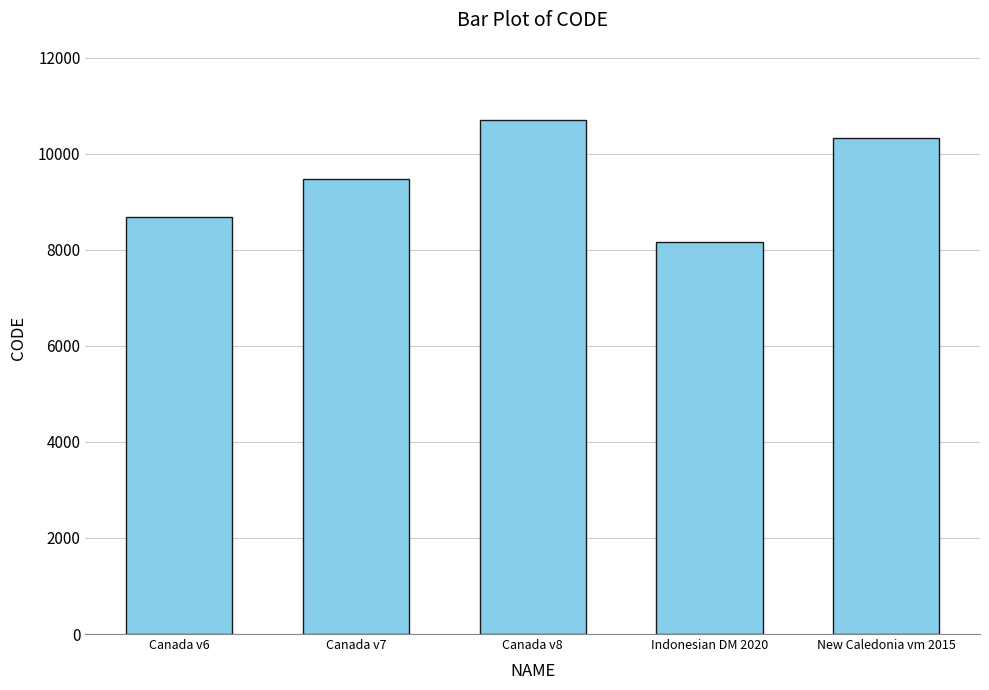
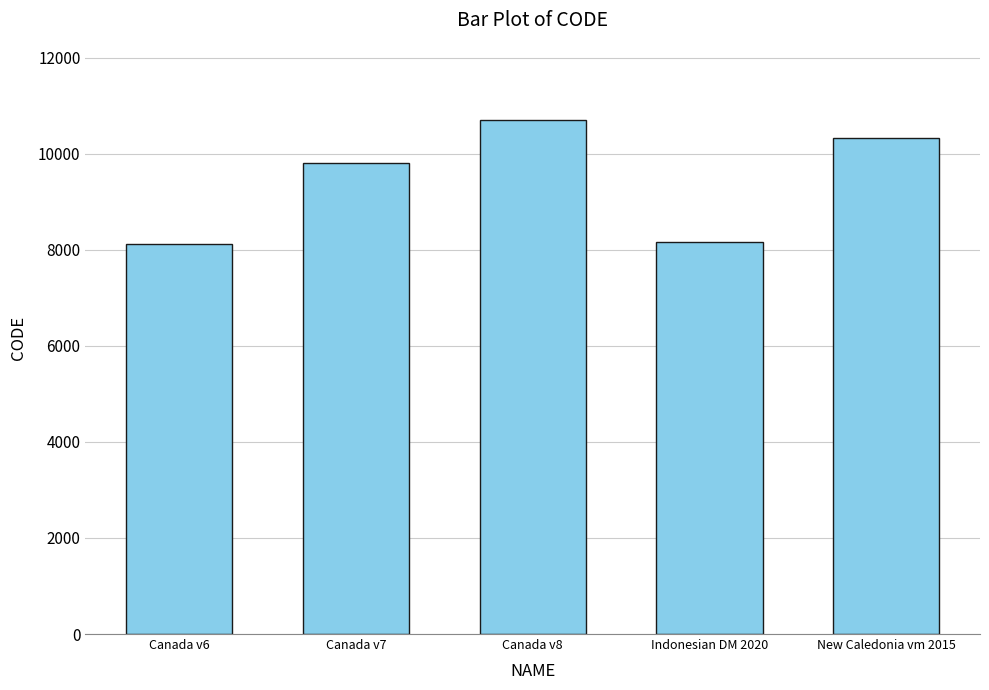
Canada v6: 8700 -> 8100
Canada v7: 9500 -> 9800
